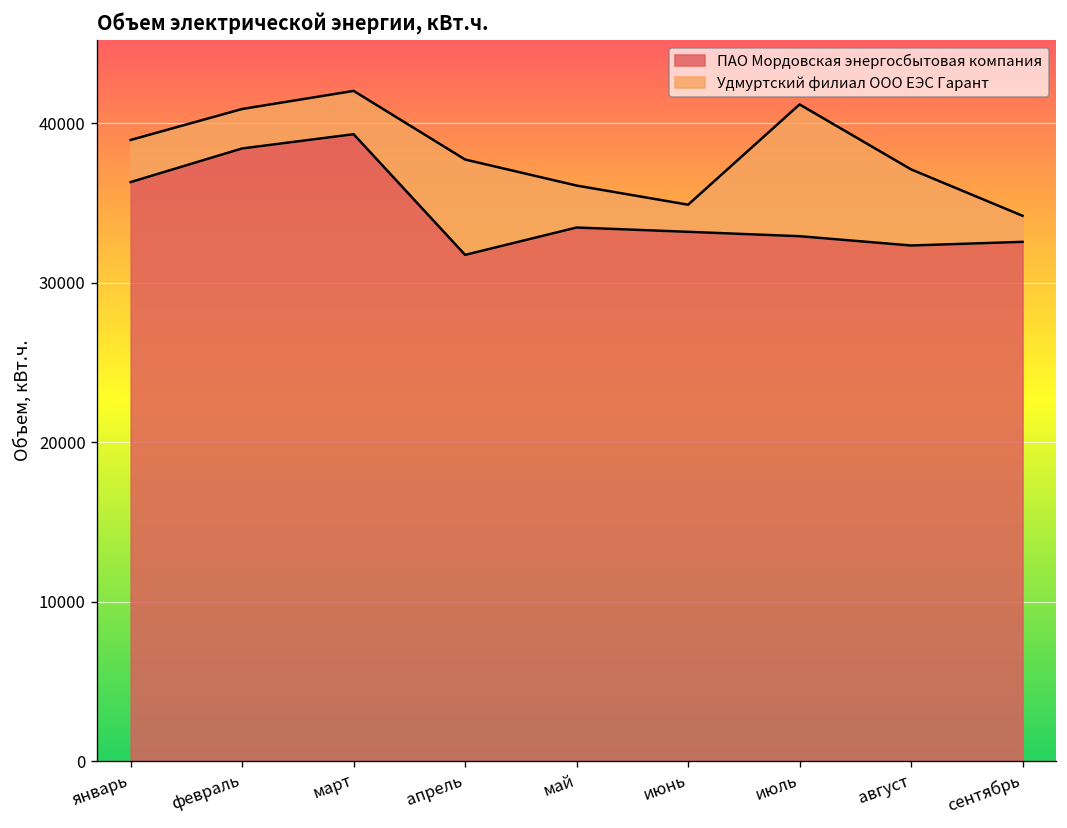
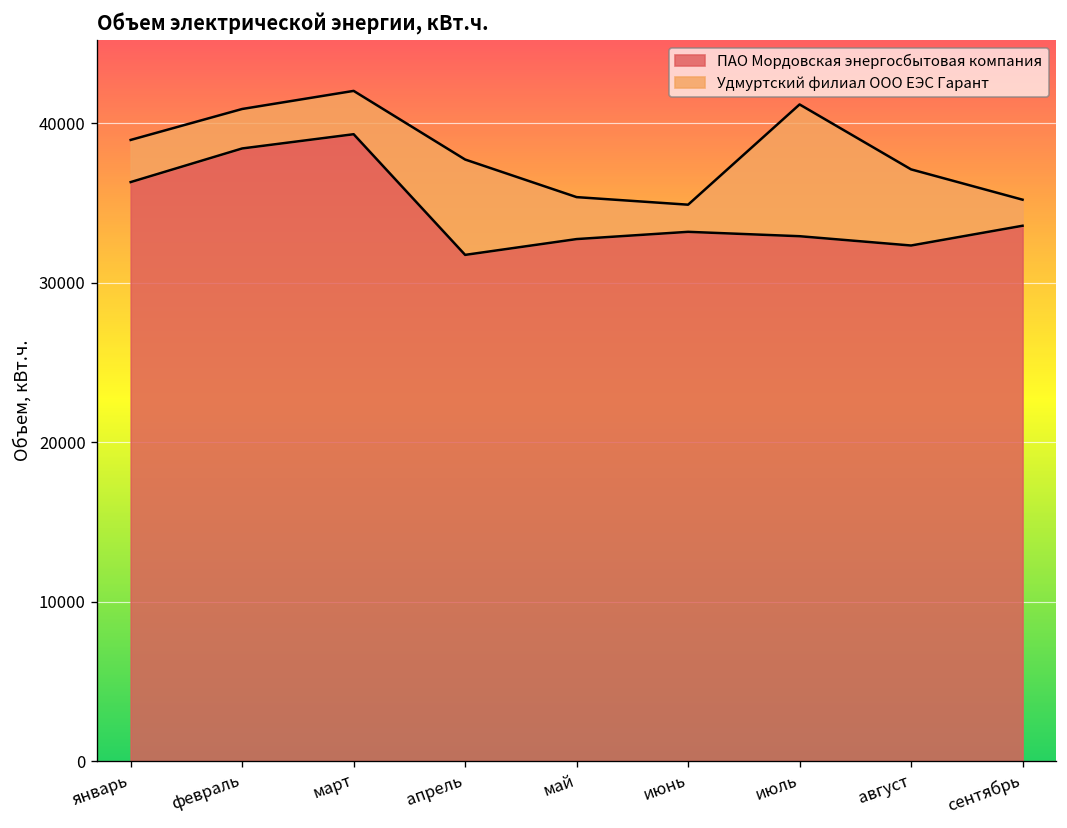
ПАО Мордовская энергосбытовая компания, май: 33500 -> 32700
ПАО Мордовская энергосбытовая компания, сентябрь: 32600 -> 33600
